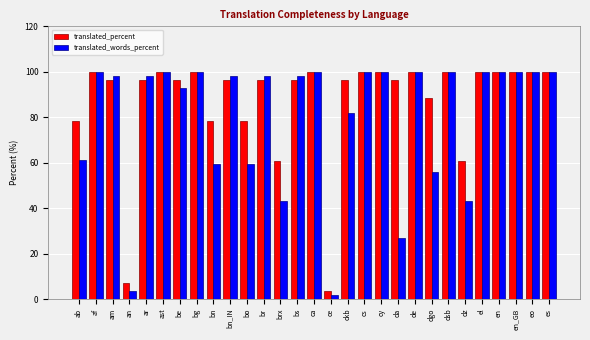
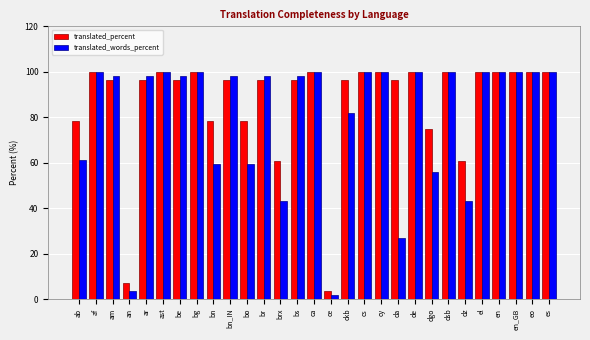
translated_words_percent, be: 93 -> 98
translated_percent, dgo: 88 -> 75
